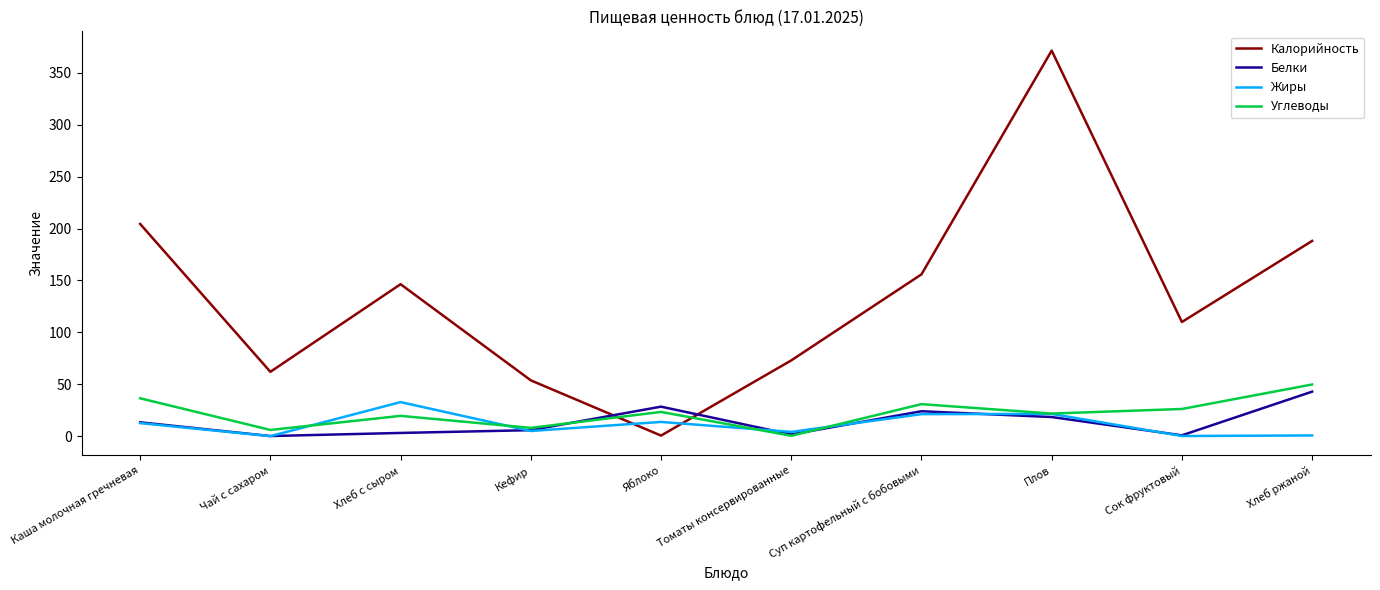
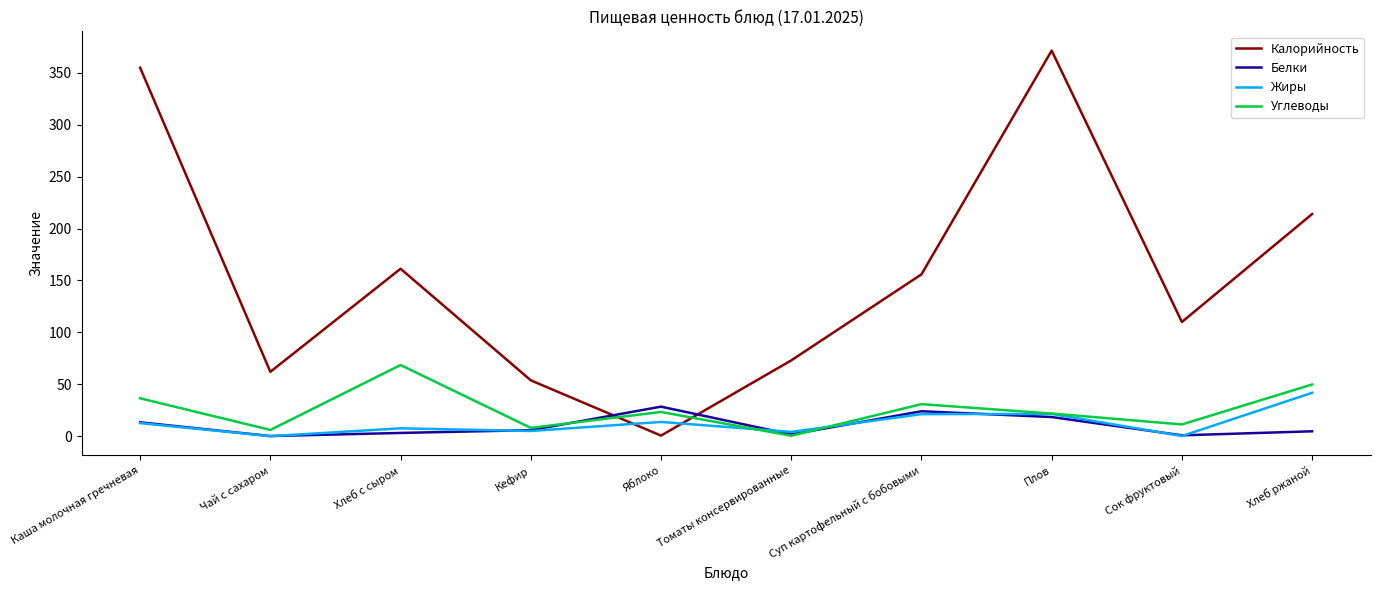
Калорийность, Каша молочная гречневая: 204 -> 355
Калорийность, Хлеб с сыром: 146 -> 161
Жиры, Хлеб с сыром: 33 -> 8
Углеводы, Хлеб с сыром: 20 -> 69
Углеводы, Сок фруктовый: 26 -> 11
Калорийность, Хлеб ржаной: 188 -> 214
Белки, Хлеб ржаной: 43 -> 5
Жиры, Хлеб ржаной: 1 -> 42
